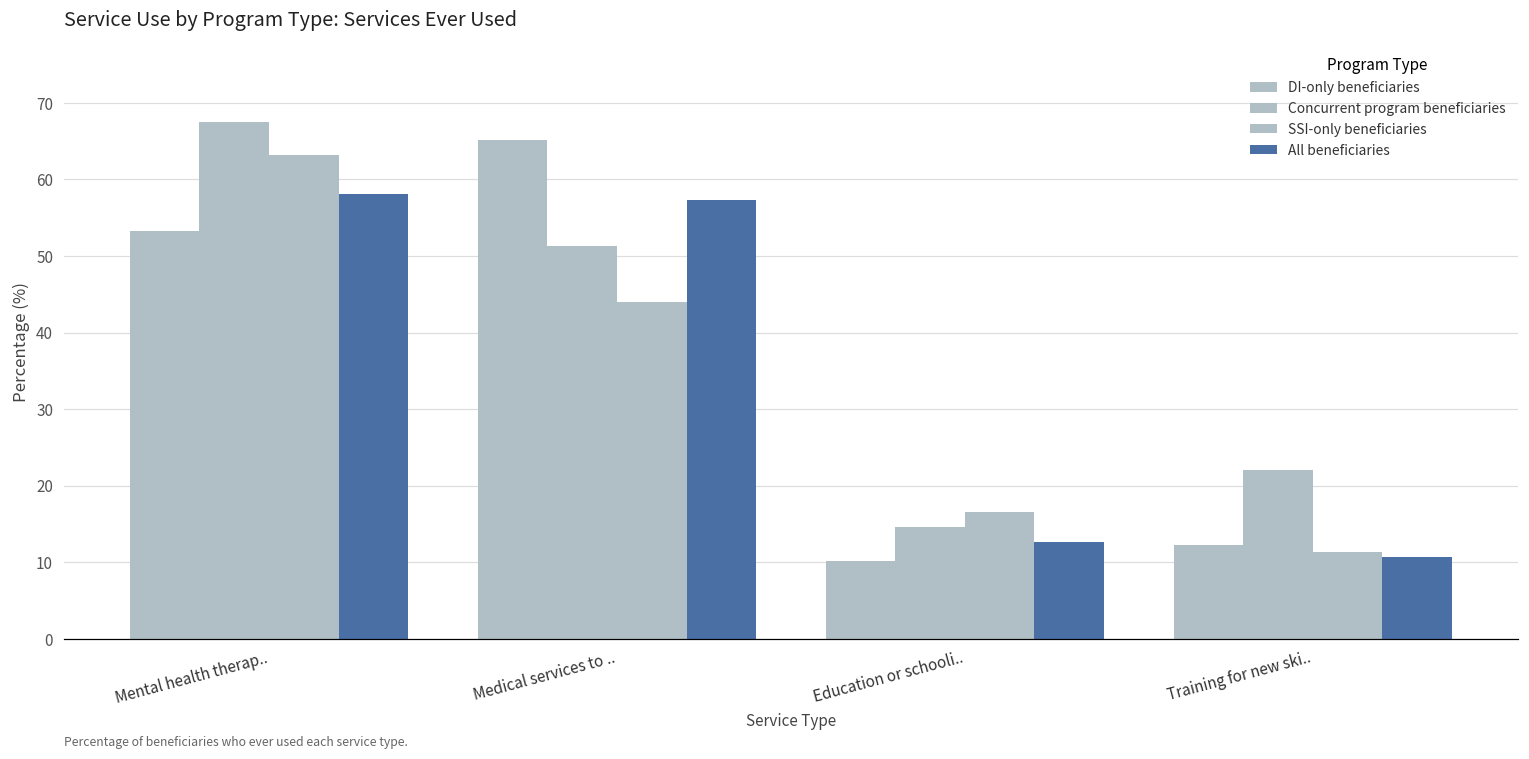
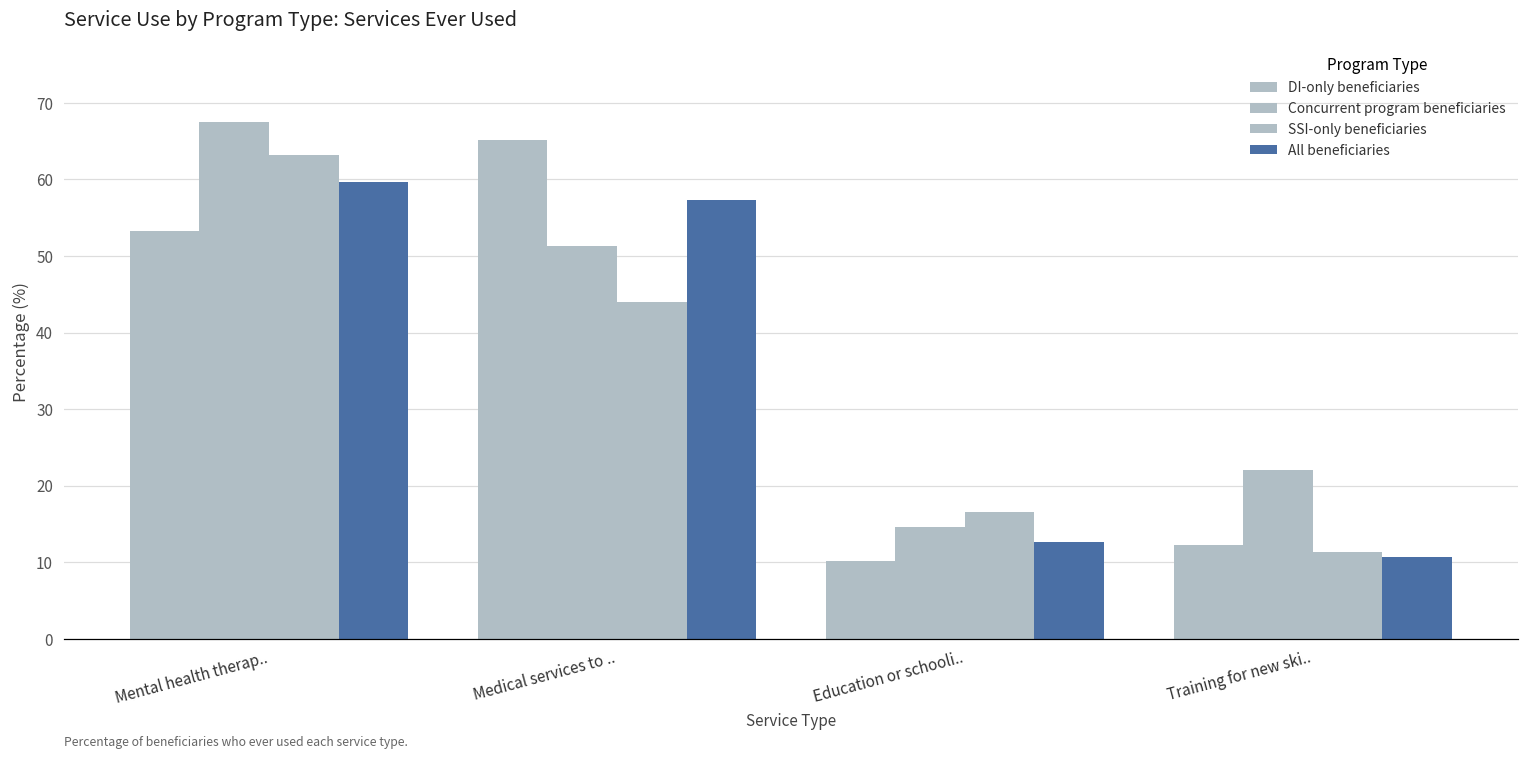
All beneficiaries, Mental health therap..: 58 -> 60
